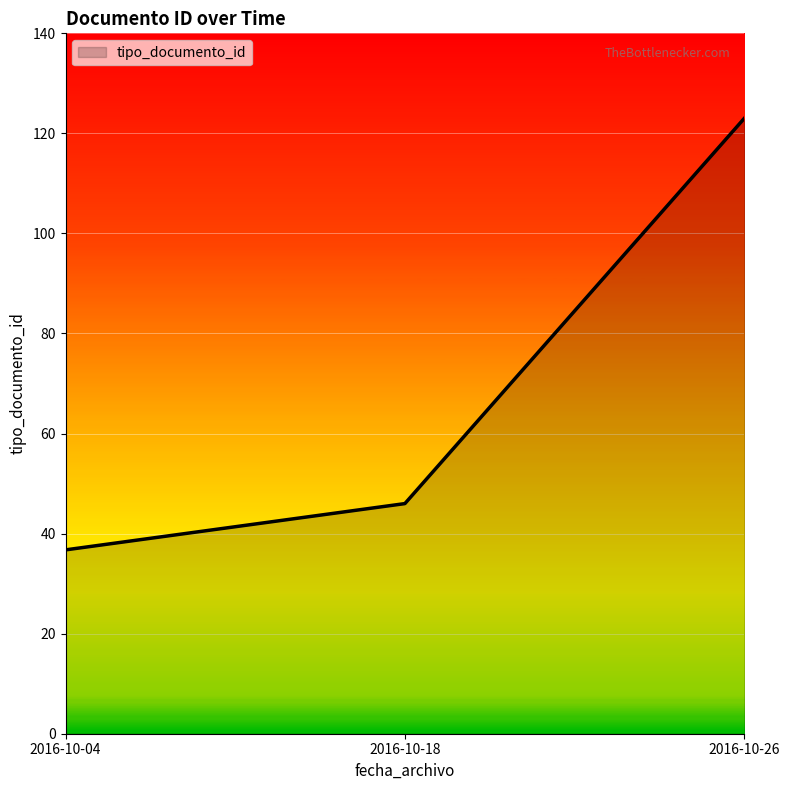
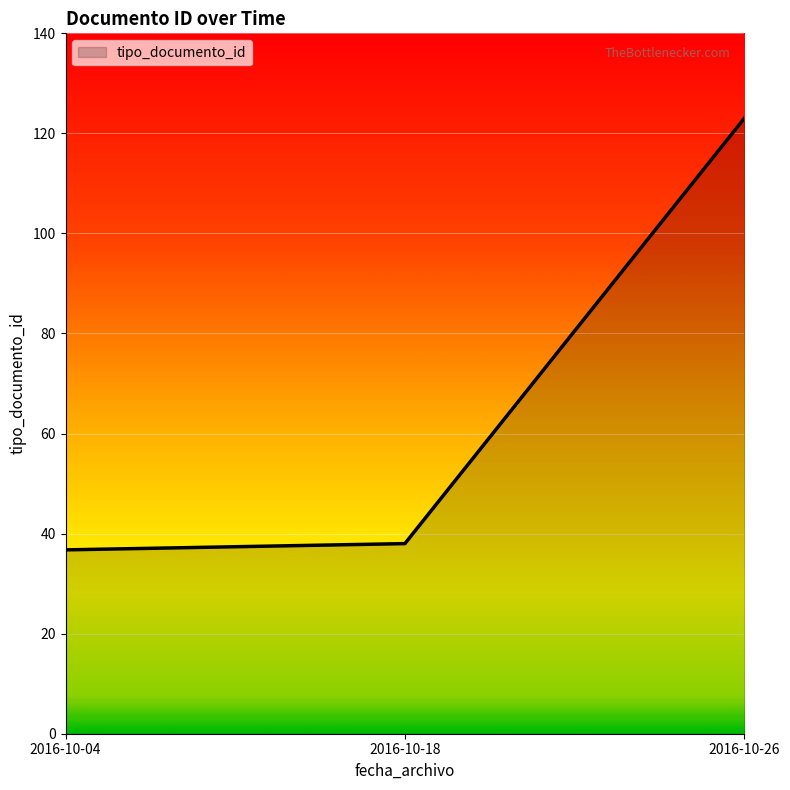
2016-10-18: 46 -> 38
